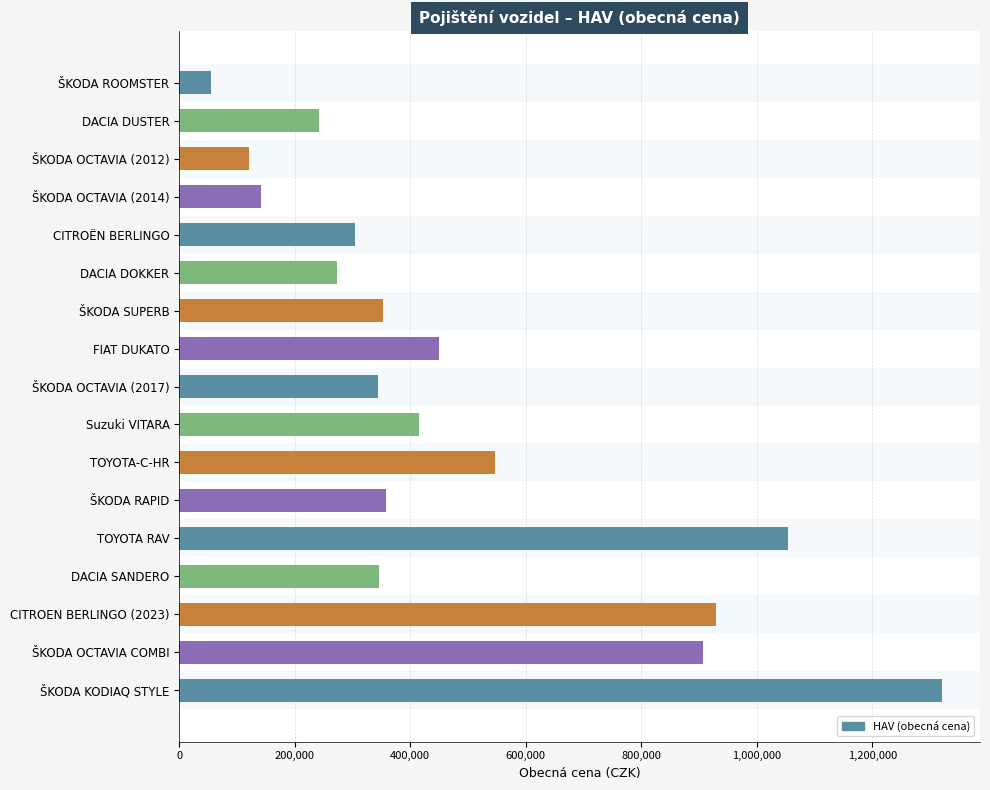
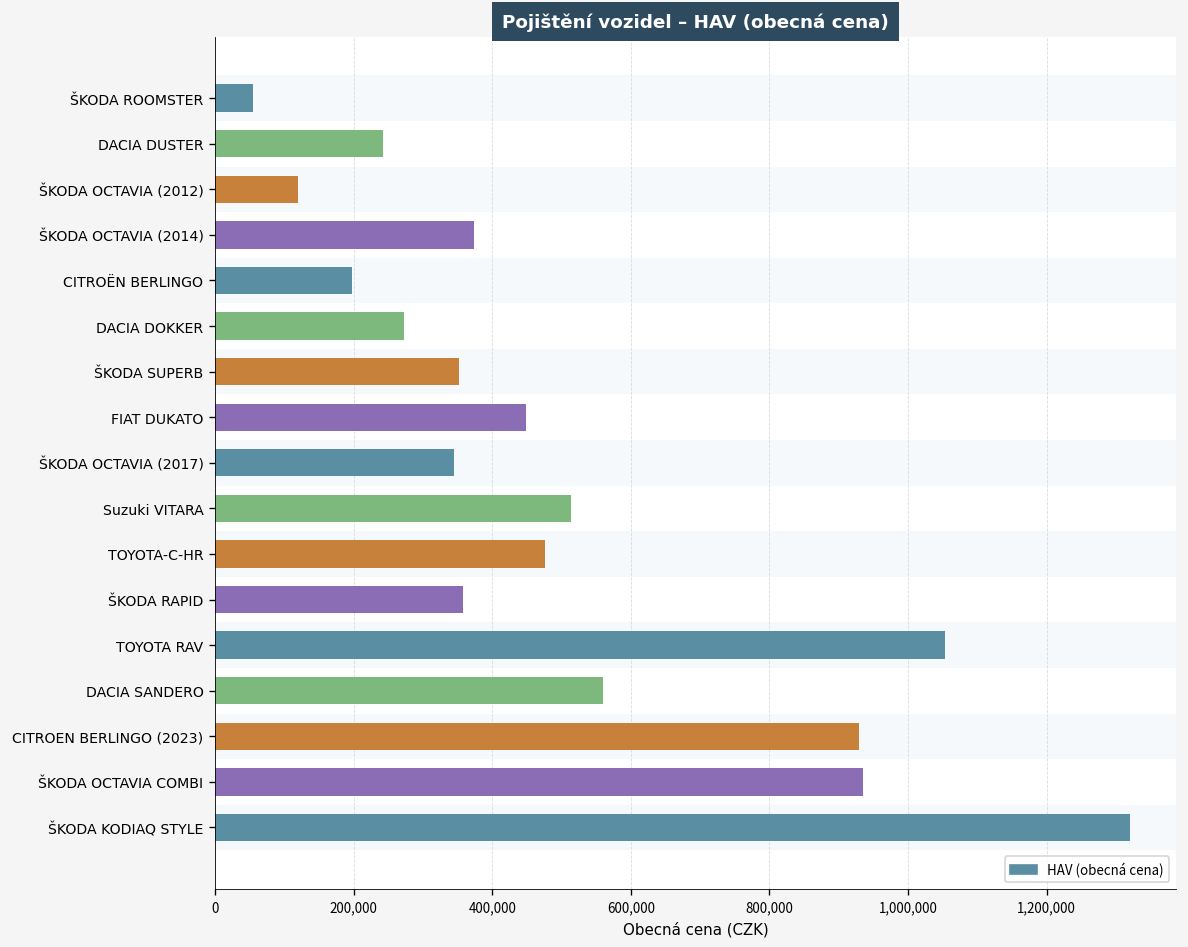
ŠKODA OCTAVIA (2014): 140,000 -> 370,000
CITROËN BERLINGO: 300,000 -> 200,000
Suzuki VITARA: 420,000 -> 510,000
TOYOTA-C-HR: 550,000 -> 480,000
DACIA SANDERO: 350,000 -> 560,000
ŠKODA OCTAVIA COMBI: 910,000 -> 930,000
